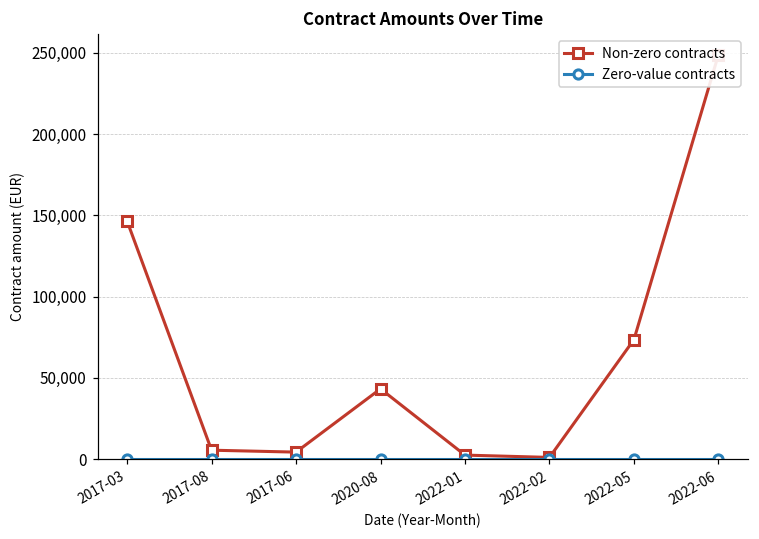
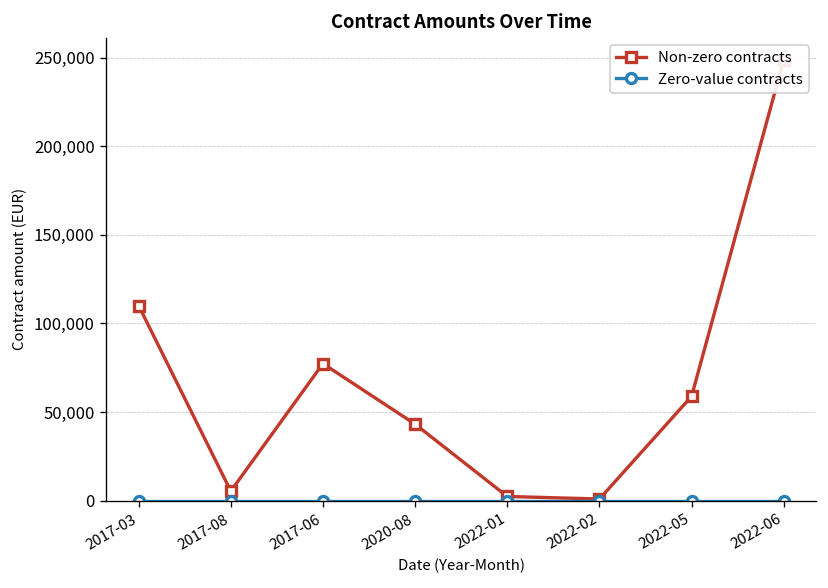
Non-zero contracts, 2017-03: 146,000 -> 110,000
Non-zero contracts, 2017-06: 4,000 -> 77,000
Non-zero contracts, 2022-05: 73,000 -> 59,000
